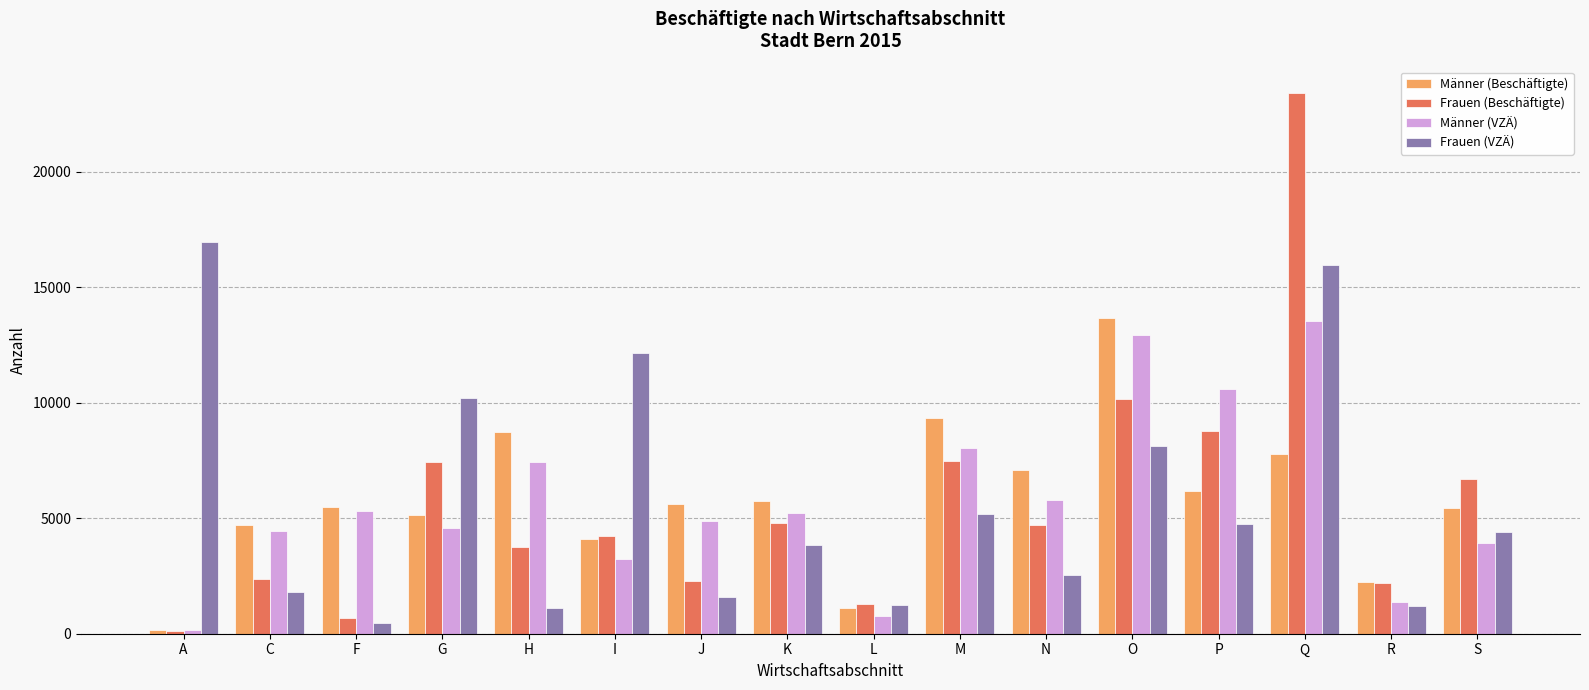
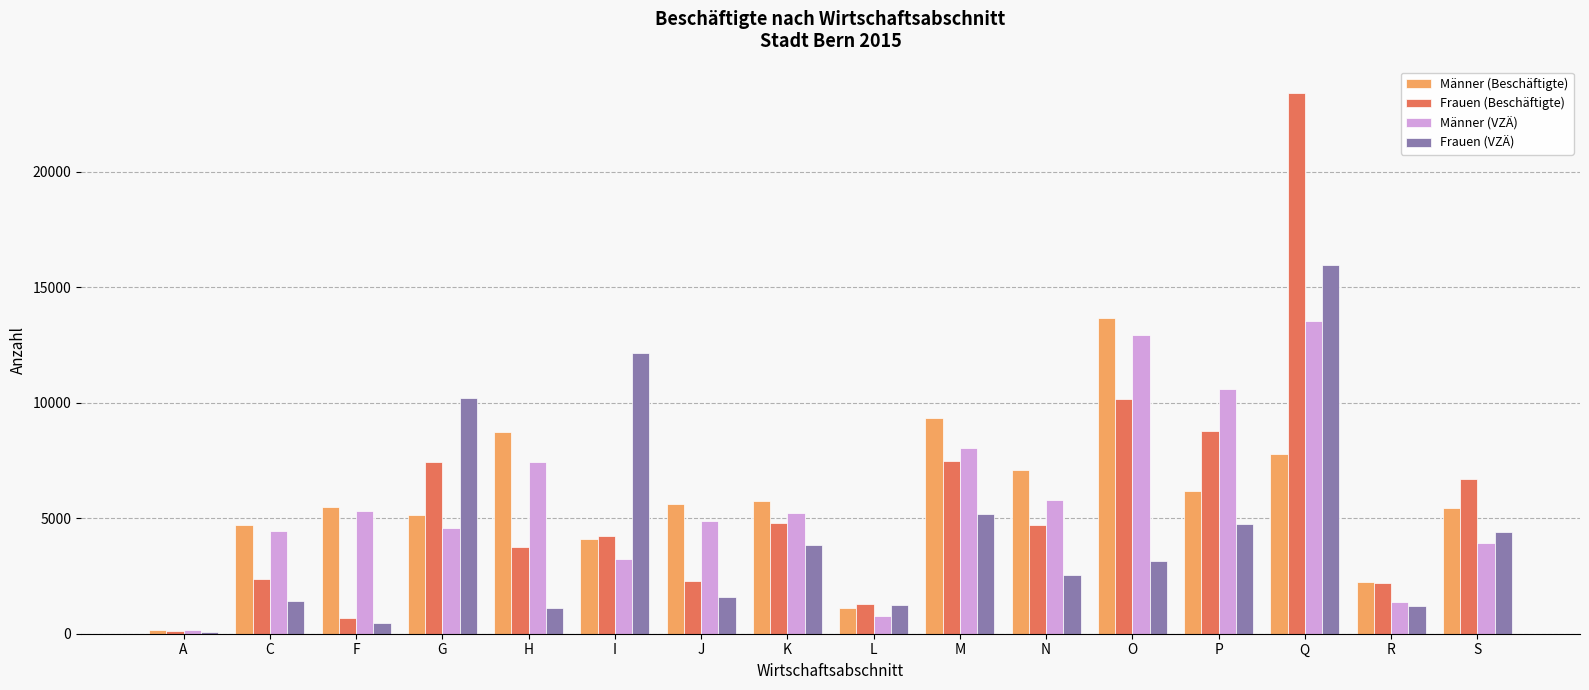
Frauen (VZÄ), A: 17000 -> 100
Frauen (VZÄ), C: 1800 -> 1400
Frauen (VZÄ), O: 8100 -> 3100
